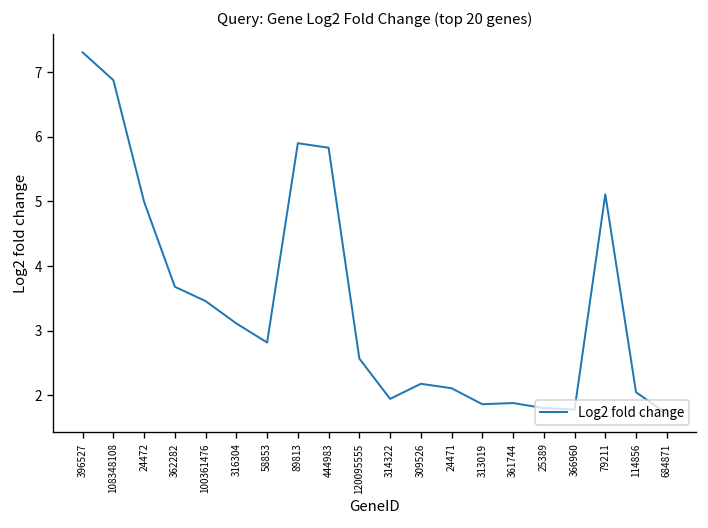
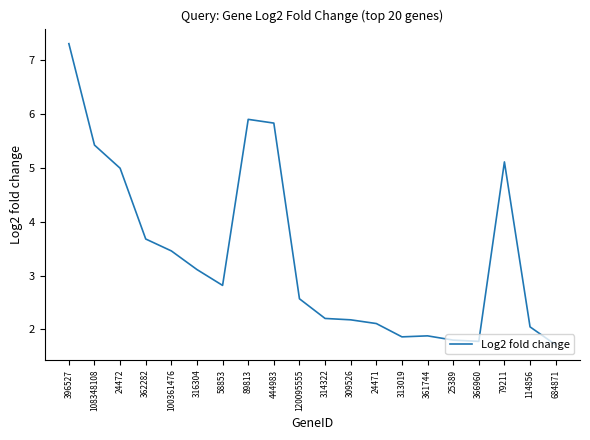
108348108: 6.9 -> 5.4
314322: 1.9 -> 2.2
